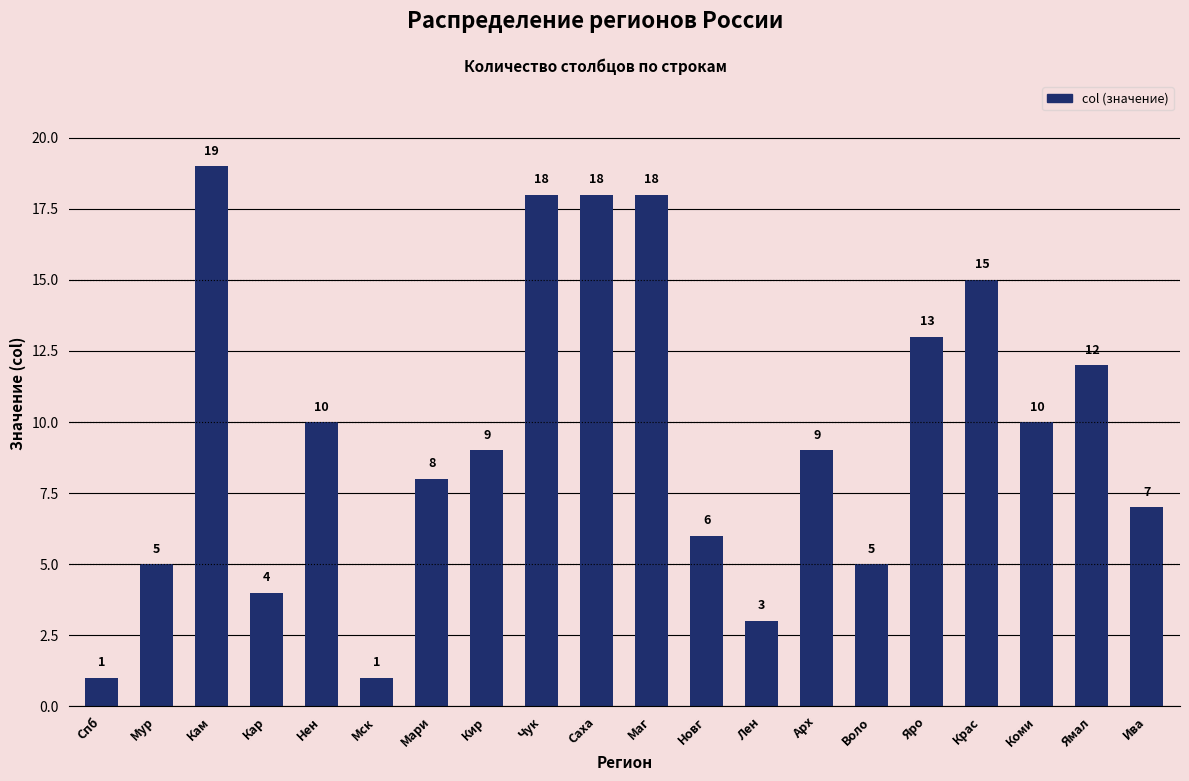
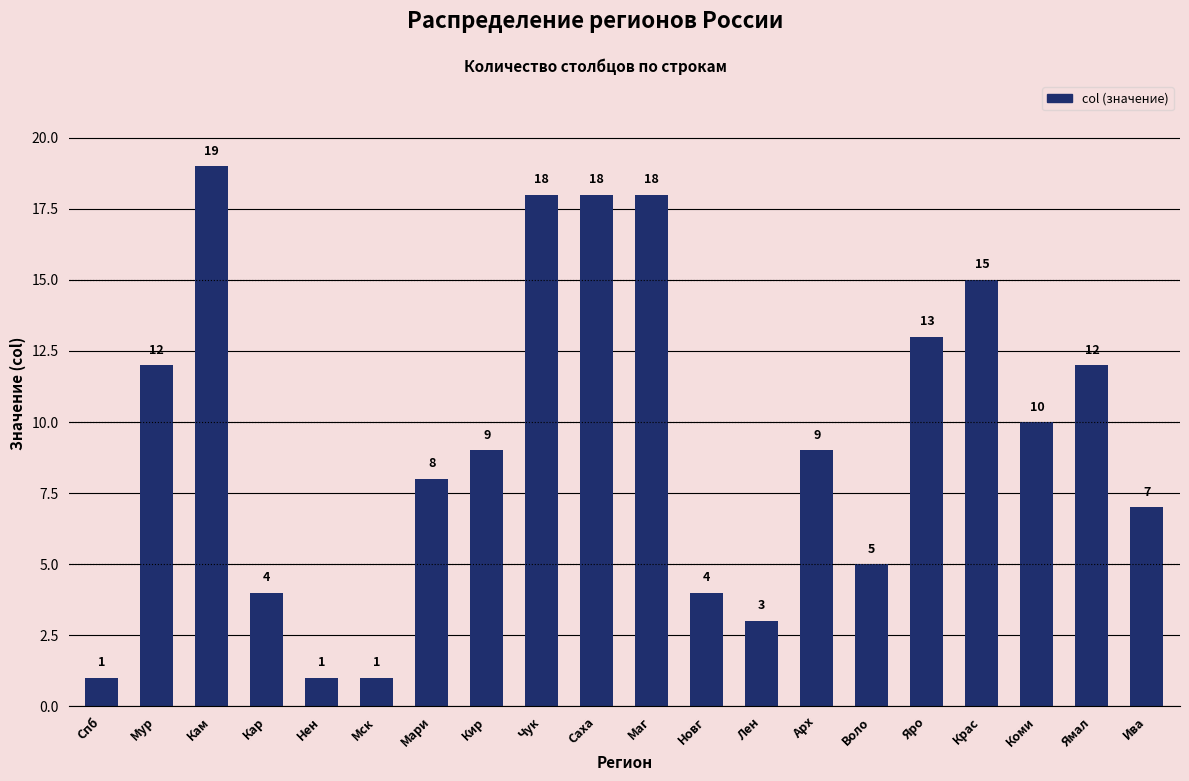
Мур: 5 -> 12
Нен: 10 -> 1
Новг: 6 -> 4
